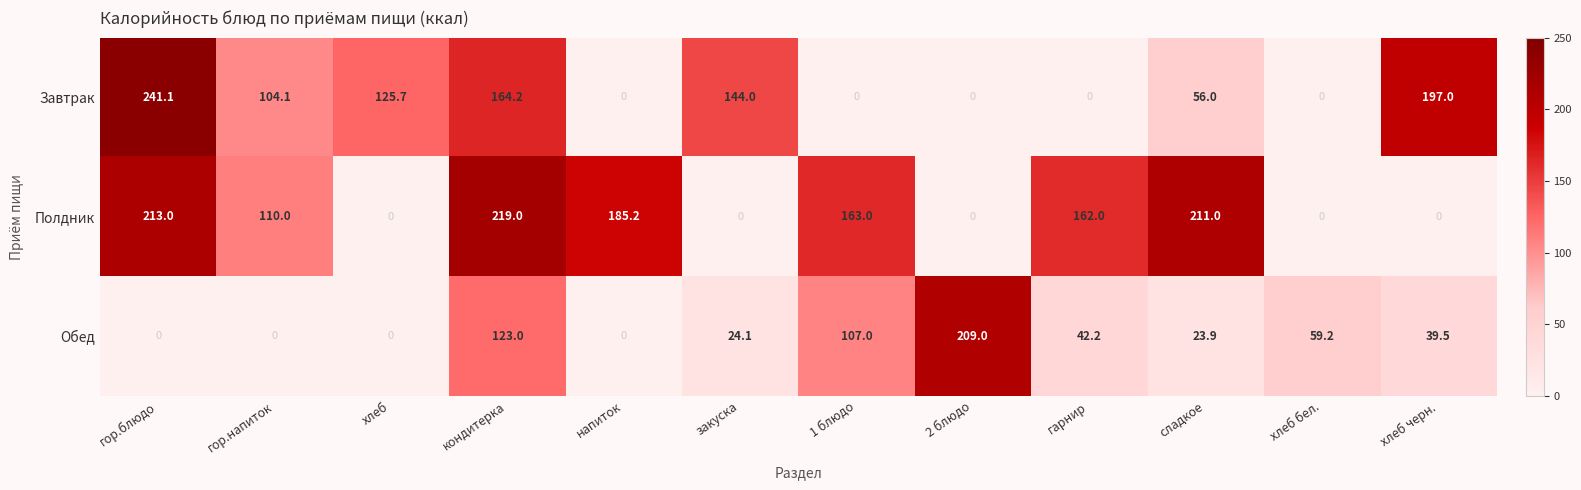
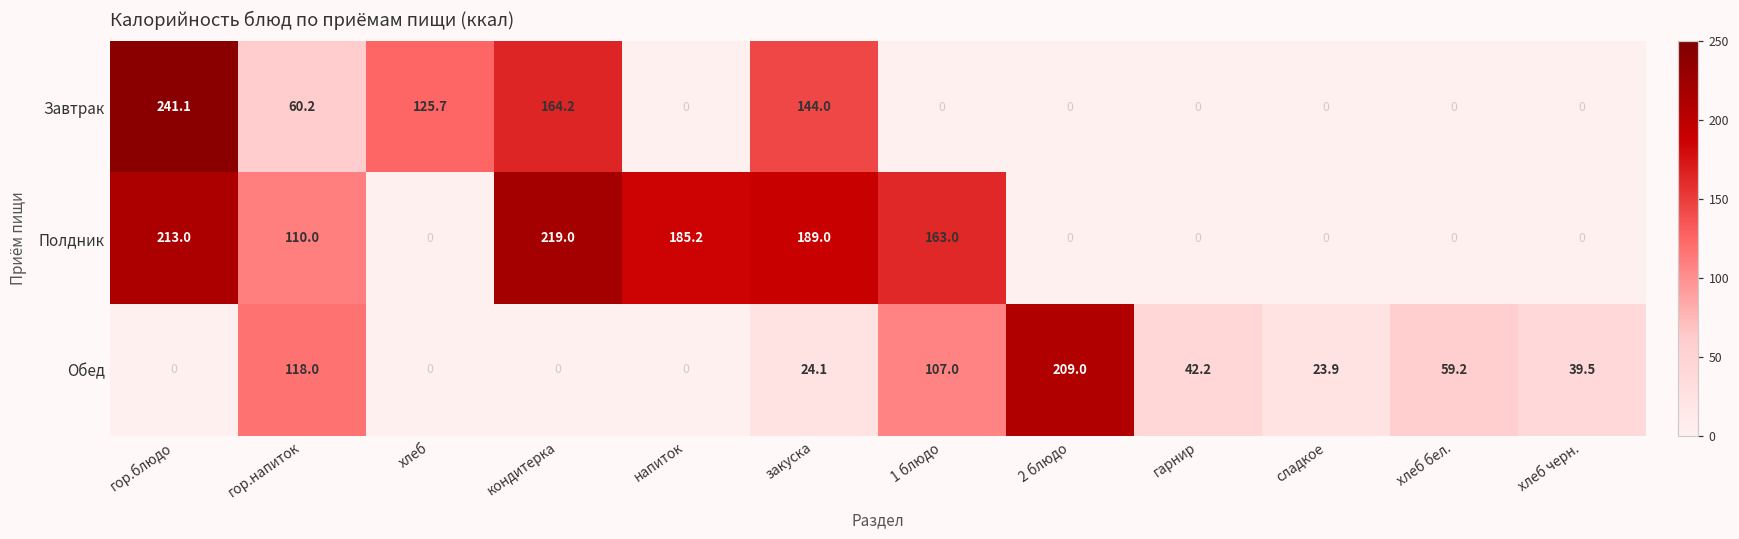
Завтрак, гор.напиток: 104.1 -> 60.2
Завтрак, сладкое: 56.0 -> 0
Завтрак, хлеб черн.: 197.0 -> 0
Полдник, закуска: 0 -> 189.0
Полдник, гарнир: 162.0 -> 0
Полдник, сладкое: 211.0 -> 0
Обед, гор.напиток: 0 -> 118.0
Обед, кондитерка: 123.0 -> 0
